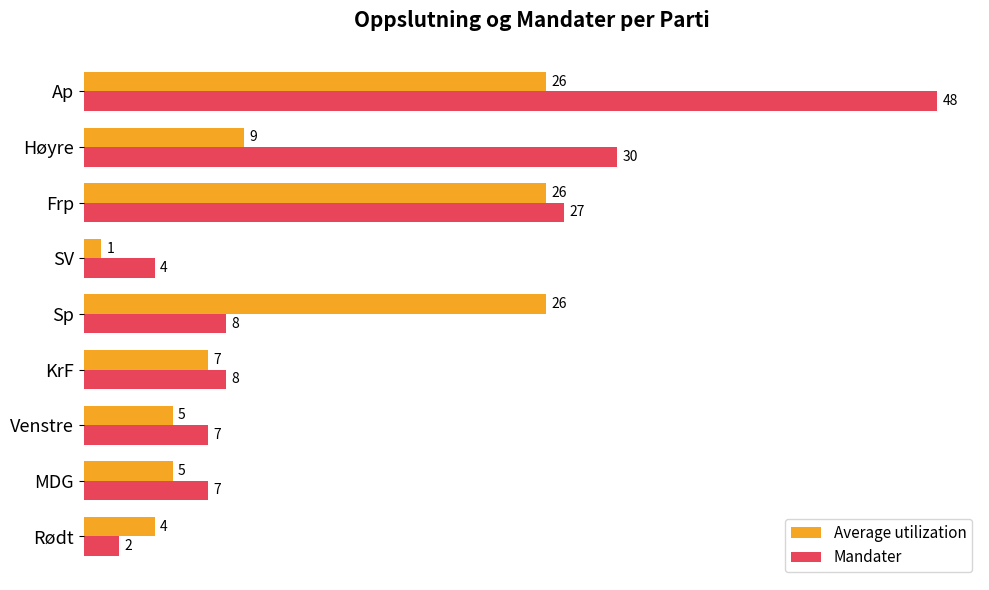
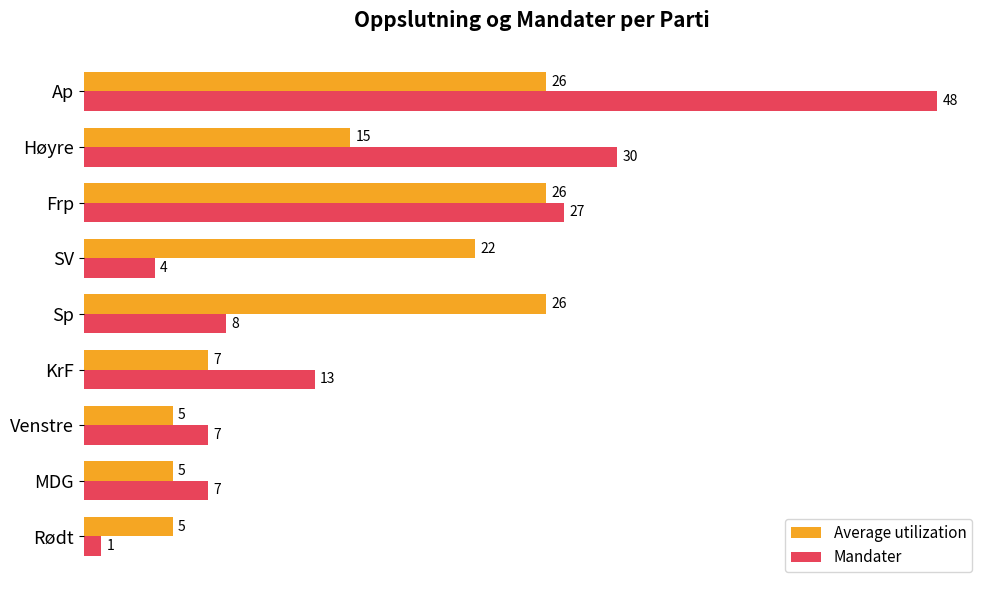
Average utilization, Høyre: 9 -> 15
Average utilization, SV: 1 -> 22
Mandater, KrF: 8 -> 13
Average utilization, Rødt: 4 -> 5
Mandater, Rødt: 2 -> 1
